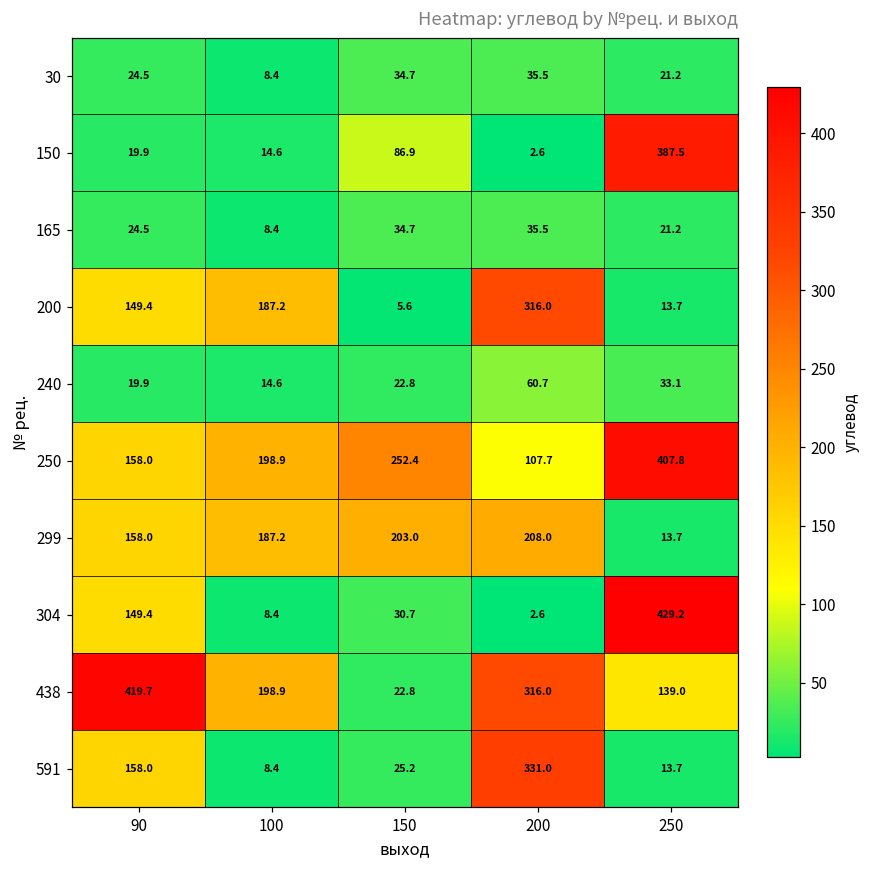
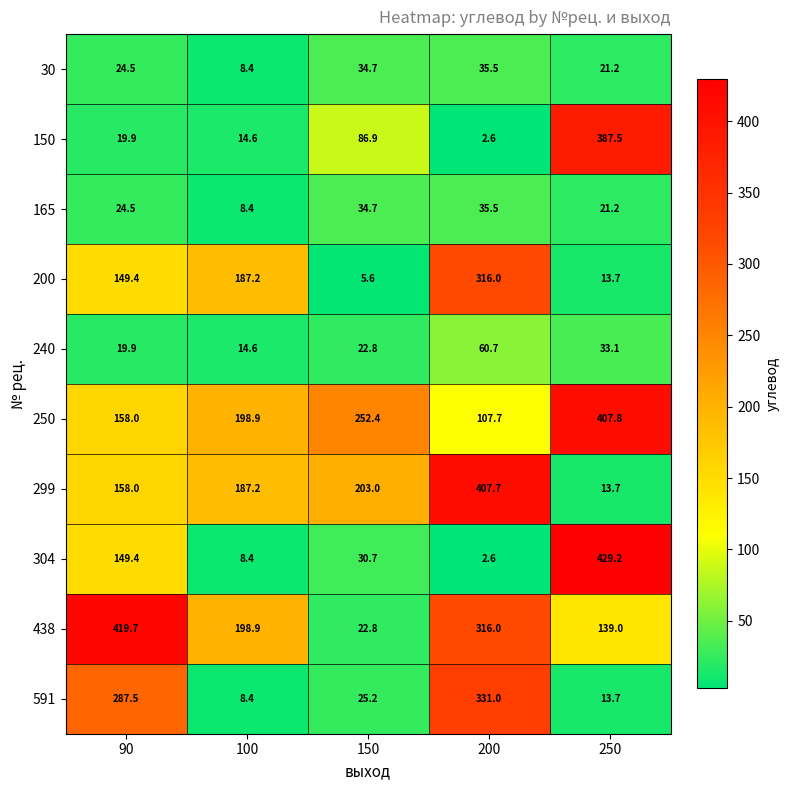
299, 200: 208.0 -> 407.7
591, 90: 158.0 -> 287.5
